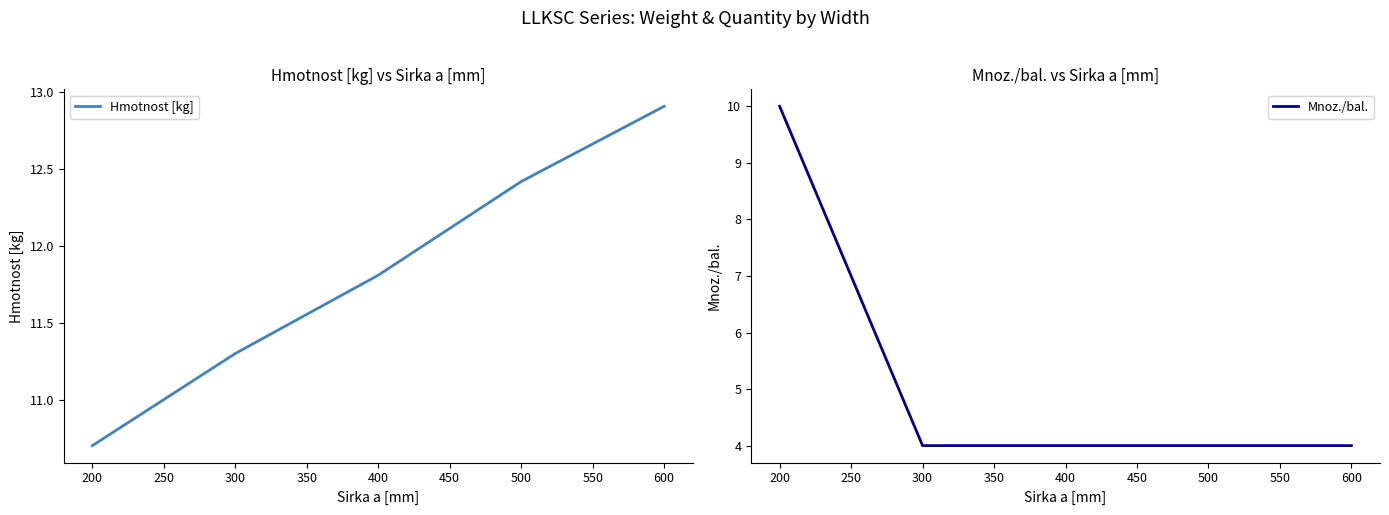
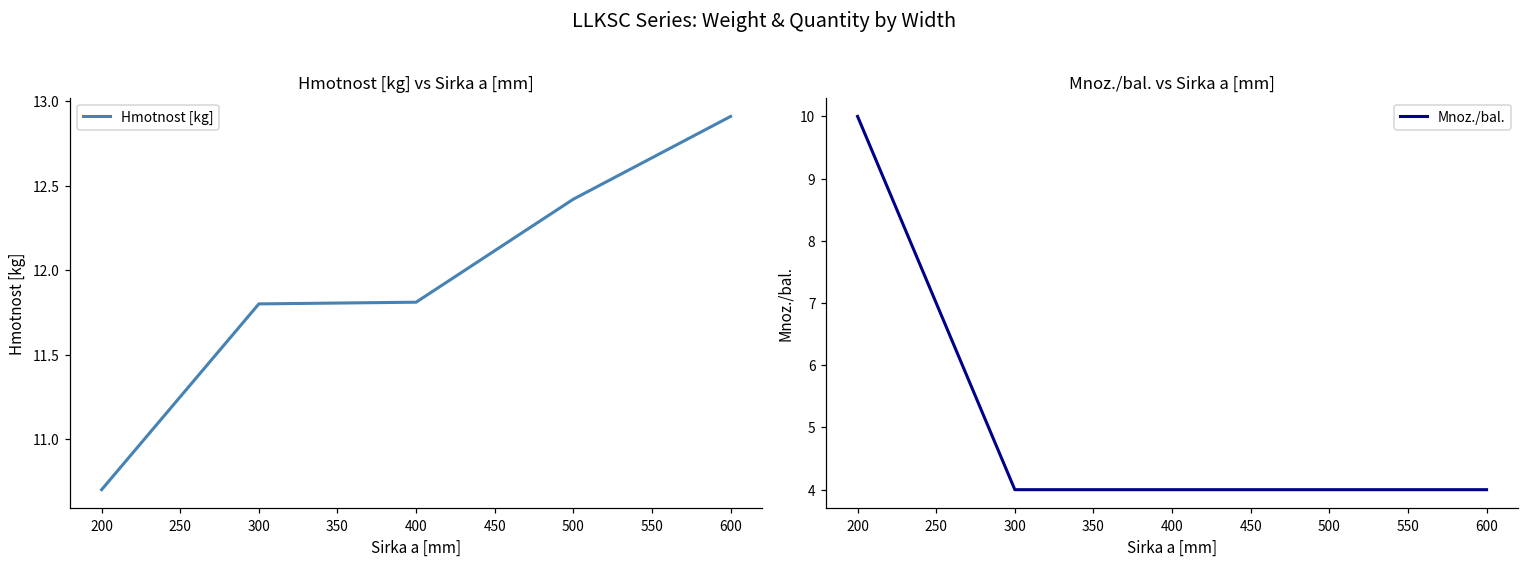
Hmotnost [kg] vs Sirka a [mm], 300: 11.3 -> 11.8
